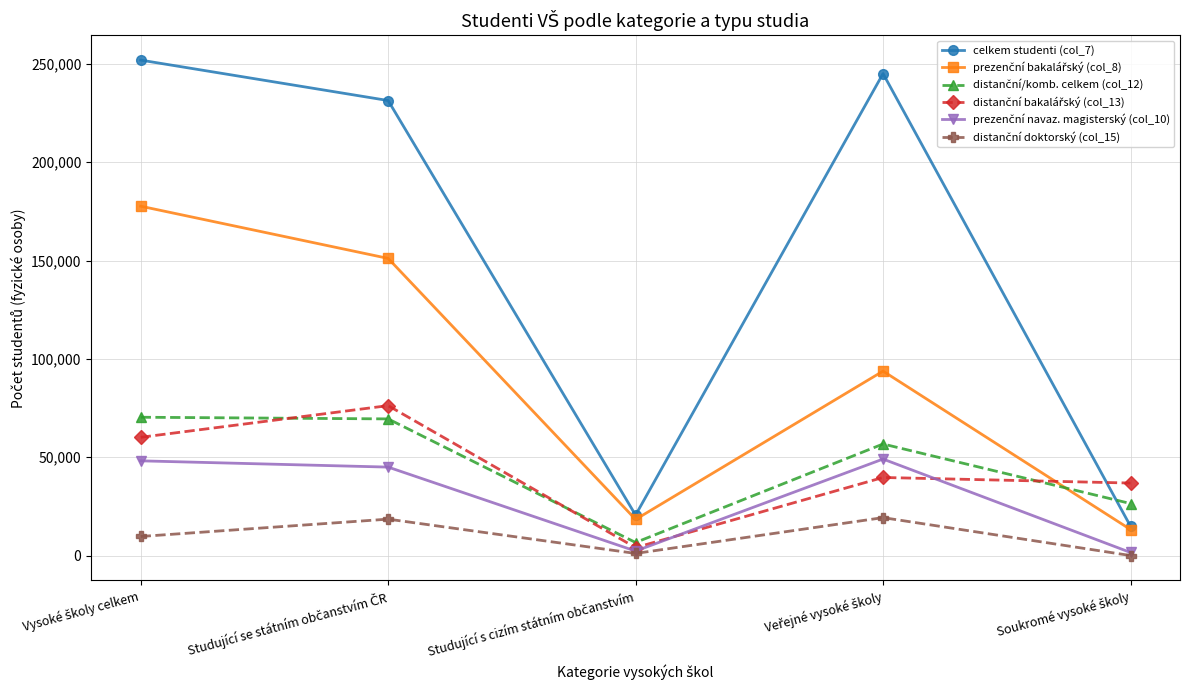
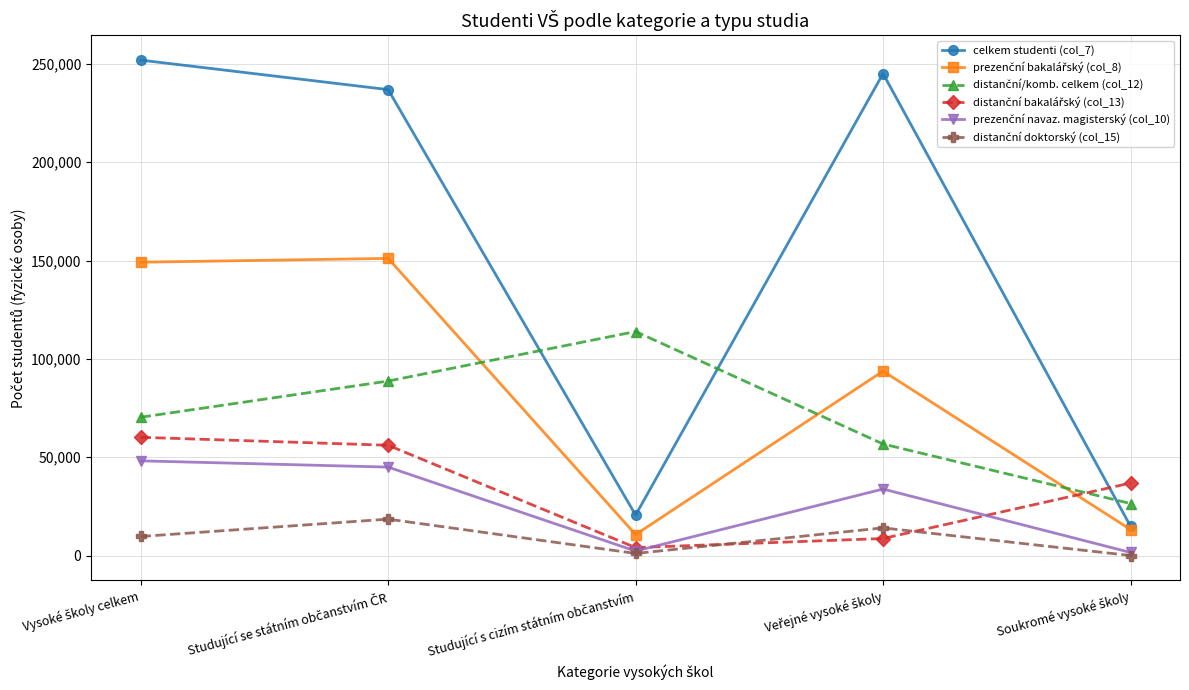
prezenční bakalářský (col_8), Vysoké školy celkem: 178,000 -> 149,000
celkem studenti (col_7), Studující se státním občanstvím ČR: 231,000 -> 237,000
distanční/komb. celkem (col_12), Studující se státním občanstvím ČR: 69,000 -> 89,000
distanční bakalářský (col_13), Studující se státním občanstvím ČR: 76,000 -> 56,000
prezenční bakalářský (col_8), Studující s cizím státním občanstvím: 18,000 -> 11,000
distanční/komb. celkem (col_12), Studující s cizím státním občanstvím: 7,000 -> 114,000
distanční bakalářský (col_13), Veřejné vysoké školy: 40,000 -> 9,000
prezenční navaz. magisterský (col_10), Veřejné vysoké školy: 49,000 -> 34,000
distanční doktorský (col_15), Veřejné vysoké školy: 19,000 -> 14,000
